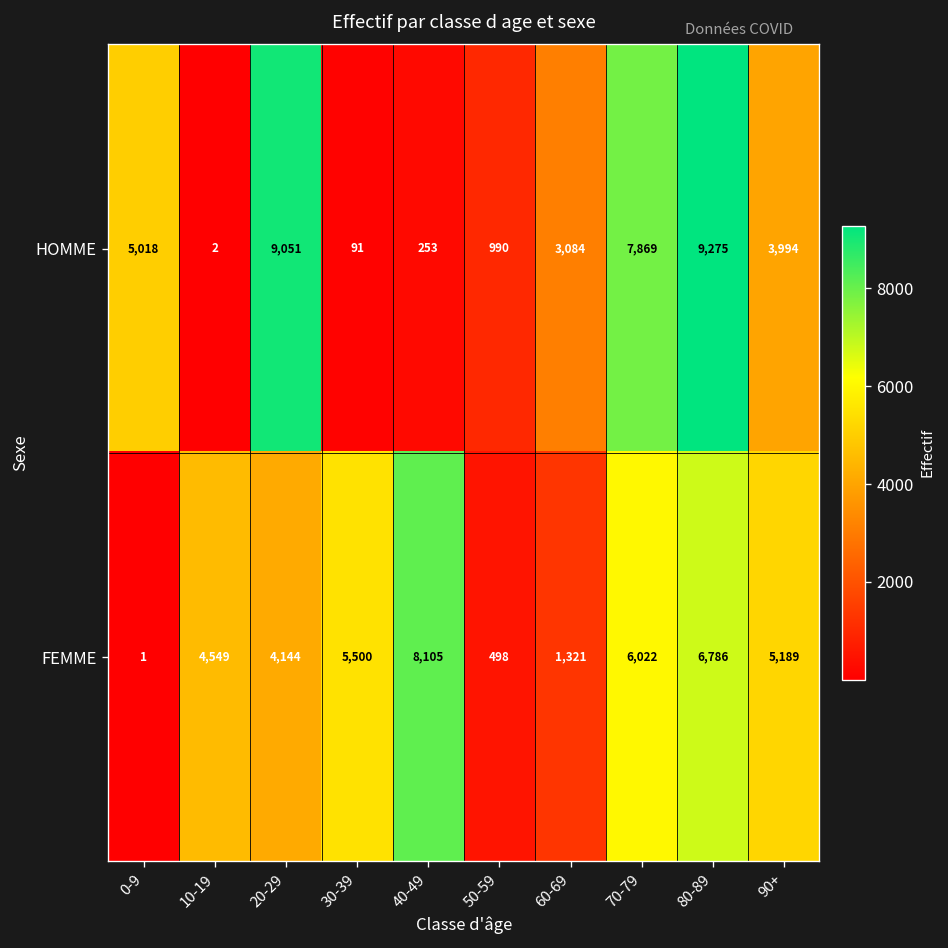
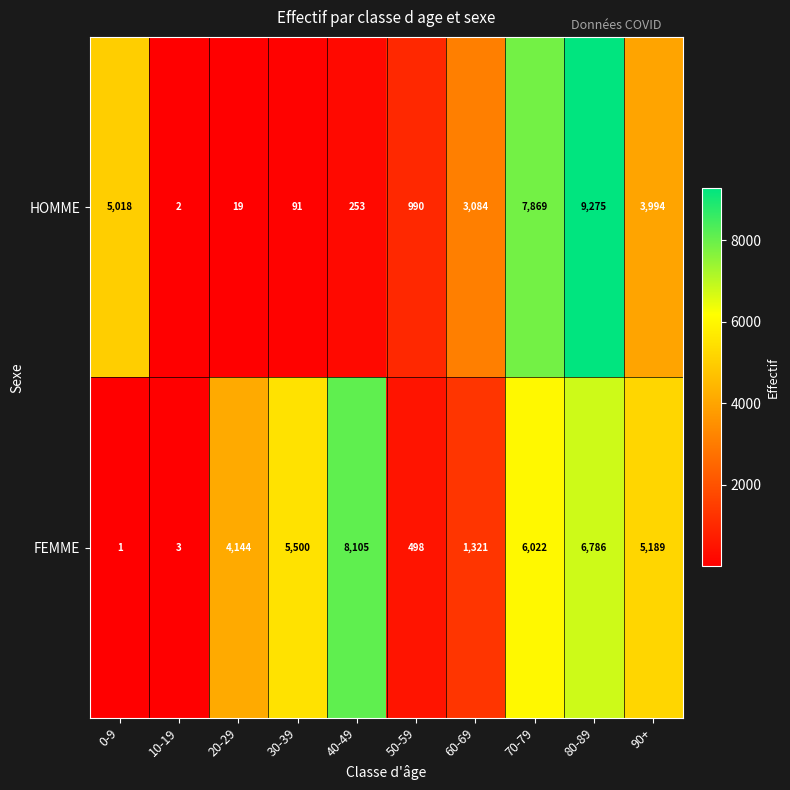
HOMME, 20-29: 9,051 -> 19
FEMME, 10-19: 4,549 -> 3
